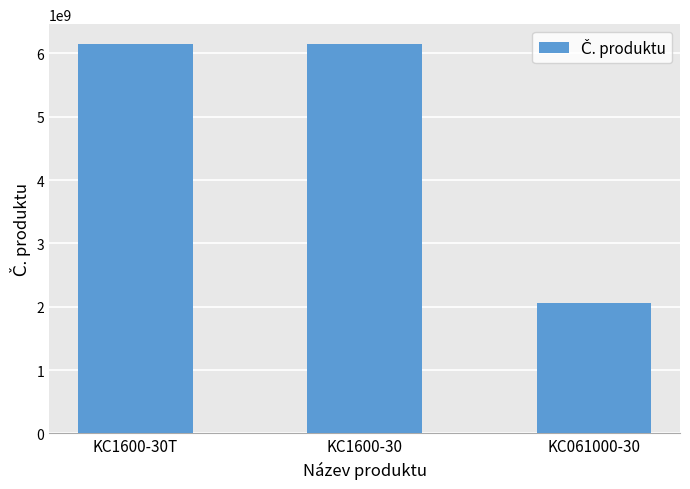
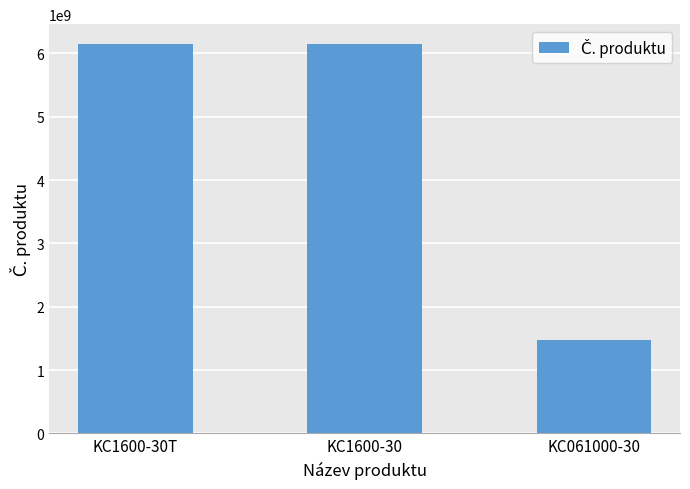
KC061000-30: 2100000000 -> 1500000000
